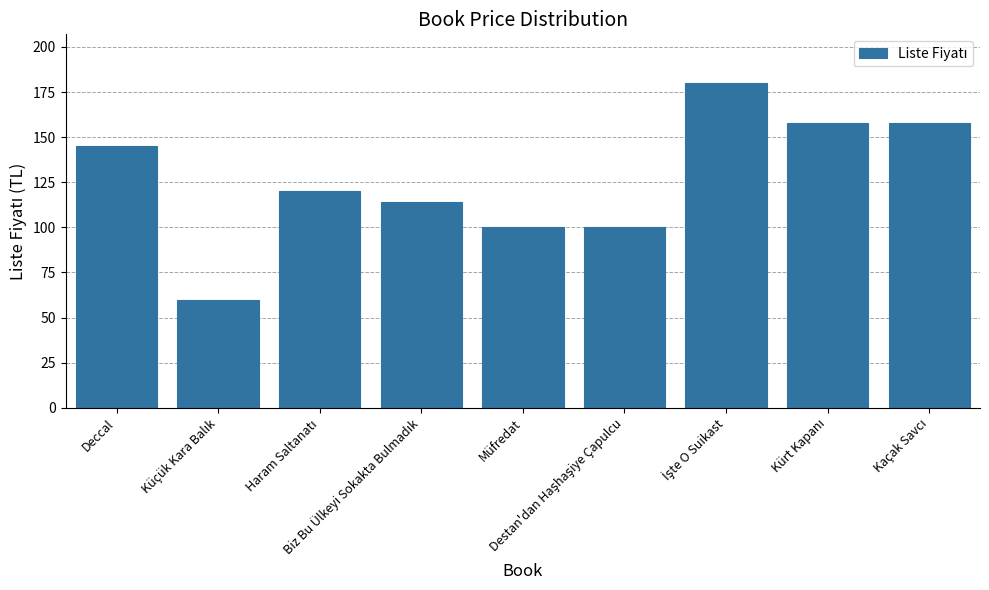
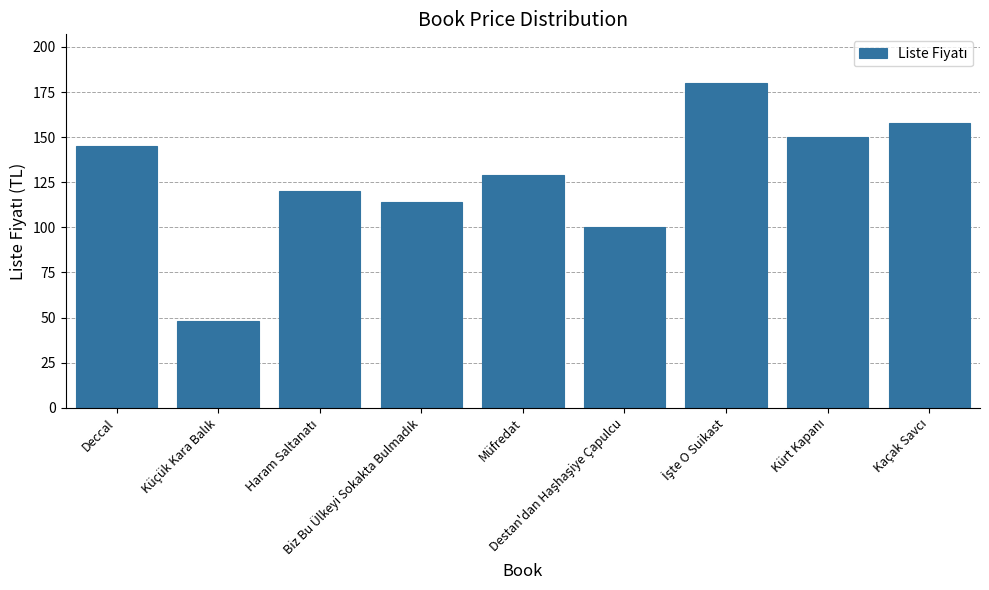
Küçük Kara Balık: 60 -> 48
Müfredat: 100 -> 129
Kürt Kapanı: 158 -> 150
